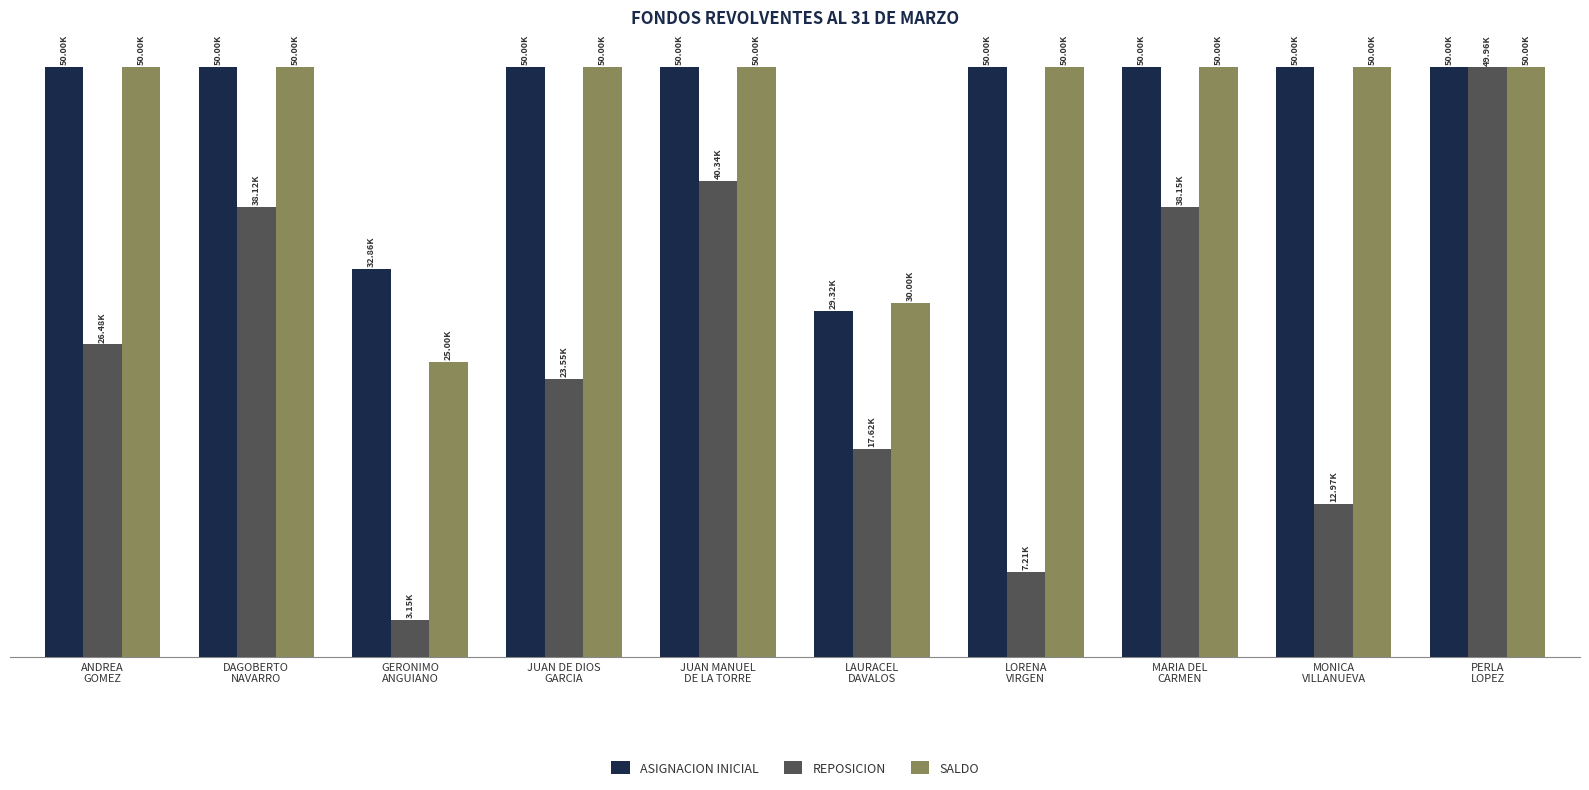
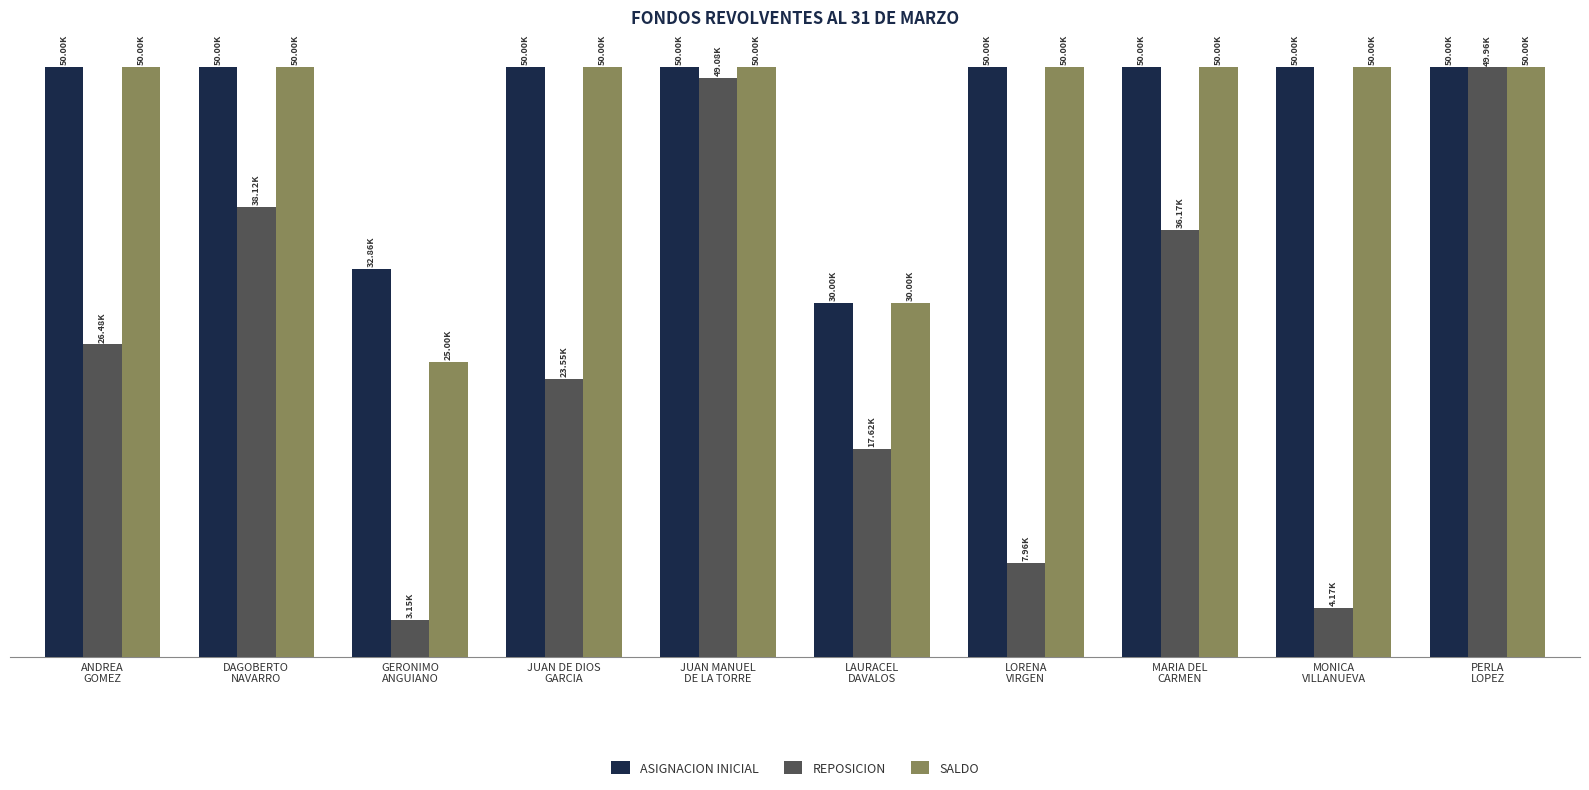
REPOSICION, JUAN MANUEL DE LA TORRE: 40.34K -> 49.08K
ASIGNACION INICIAL, LAURACEL DAVALOS: 29.32K -> 30.00K
REPOSICION, LORENA VIRGEN: 7.21K -> 7.96K
REPOSICION, MARIA DEL CARMEN: 38.15K -> 36.17K
REPOSICION, MONICA VILLANUEVA: 12.97K -> 4.17K
